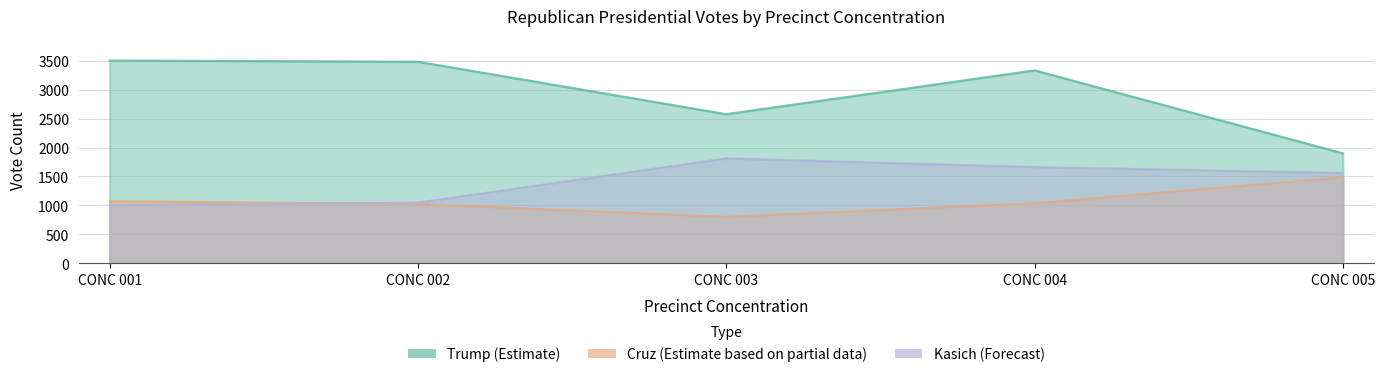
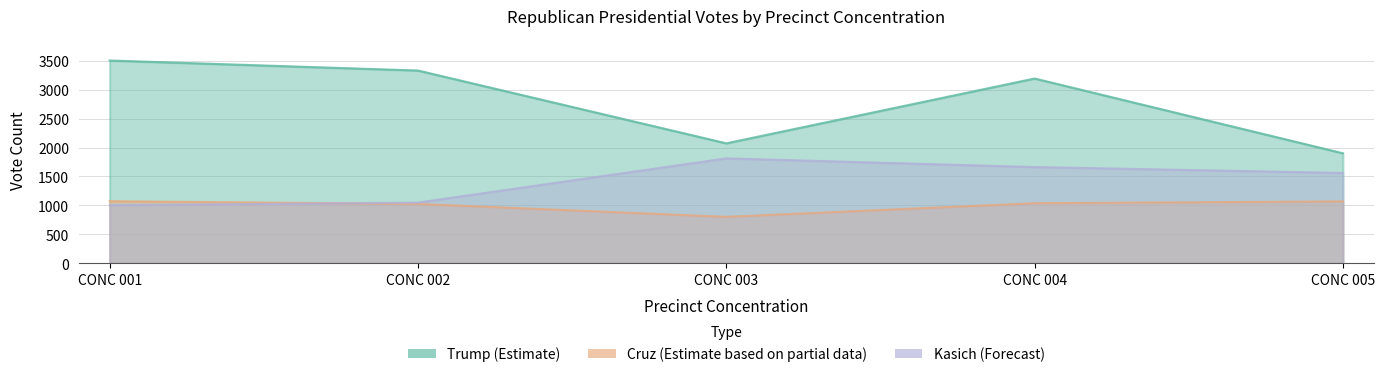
Trump (Estimate), CONC 002: 3500 -> 3300
Trump (Estimate), CONC 003: 2600 -> 2100
Trump (Estimate), CONC 004: 3300 -> 3200
Cruz (Estimate based on partial data), CONC 005: 1500 -> 1100
